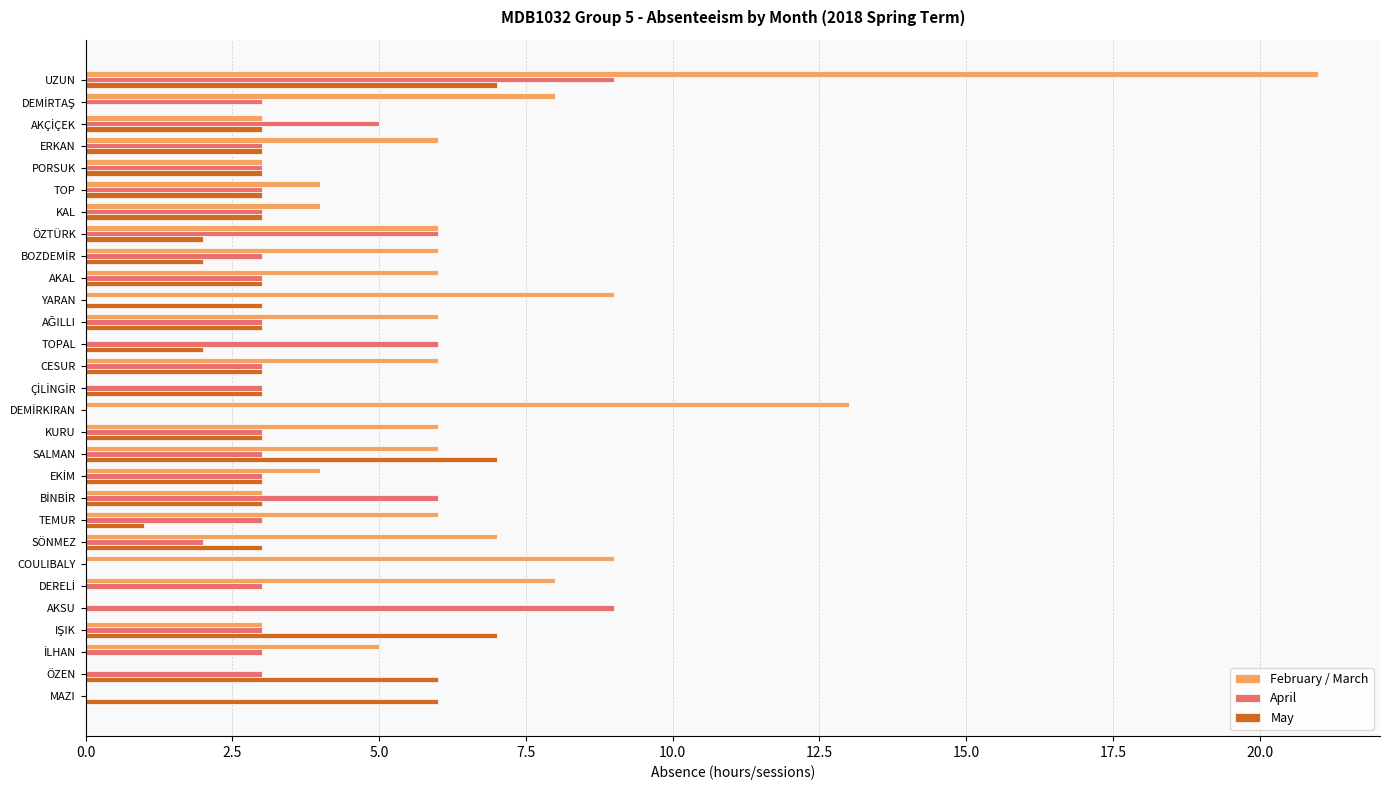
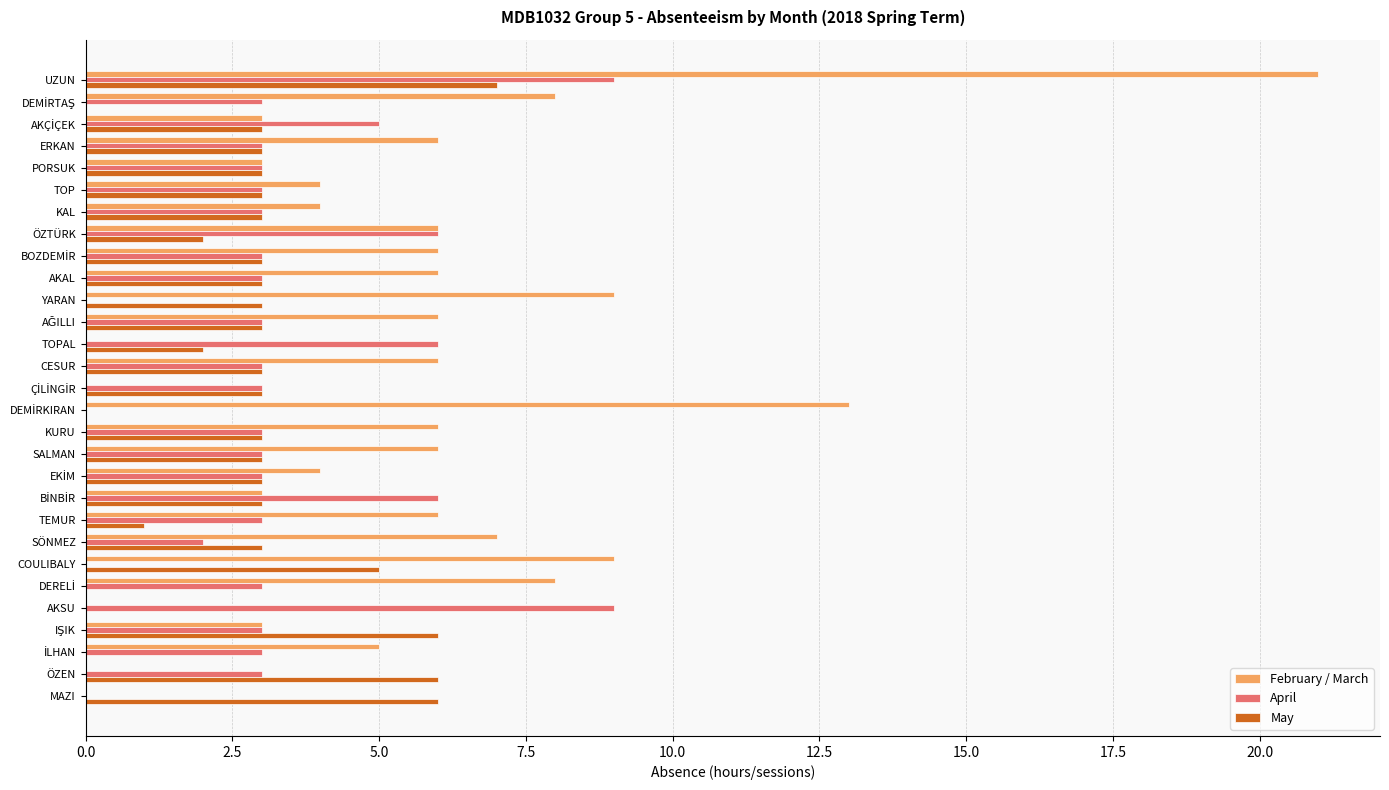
May, BOZDEMİR: 2 -> 3
May, SALMAN: 7 -> 3
May, COULIBALY: 0 -> 5
May, IŞIK: 7 -> 6
